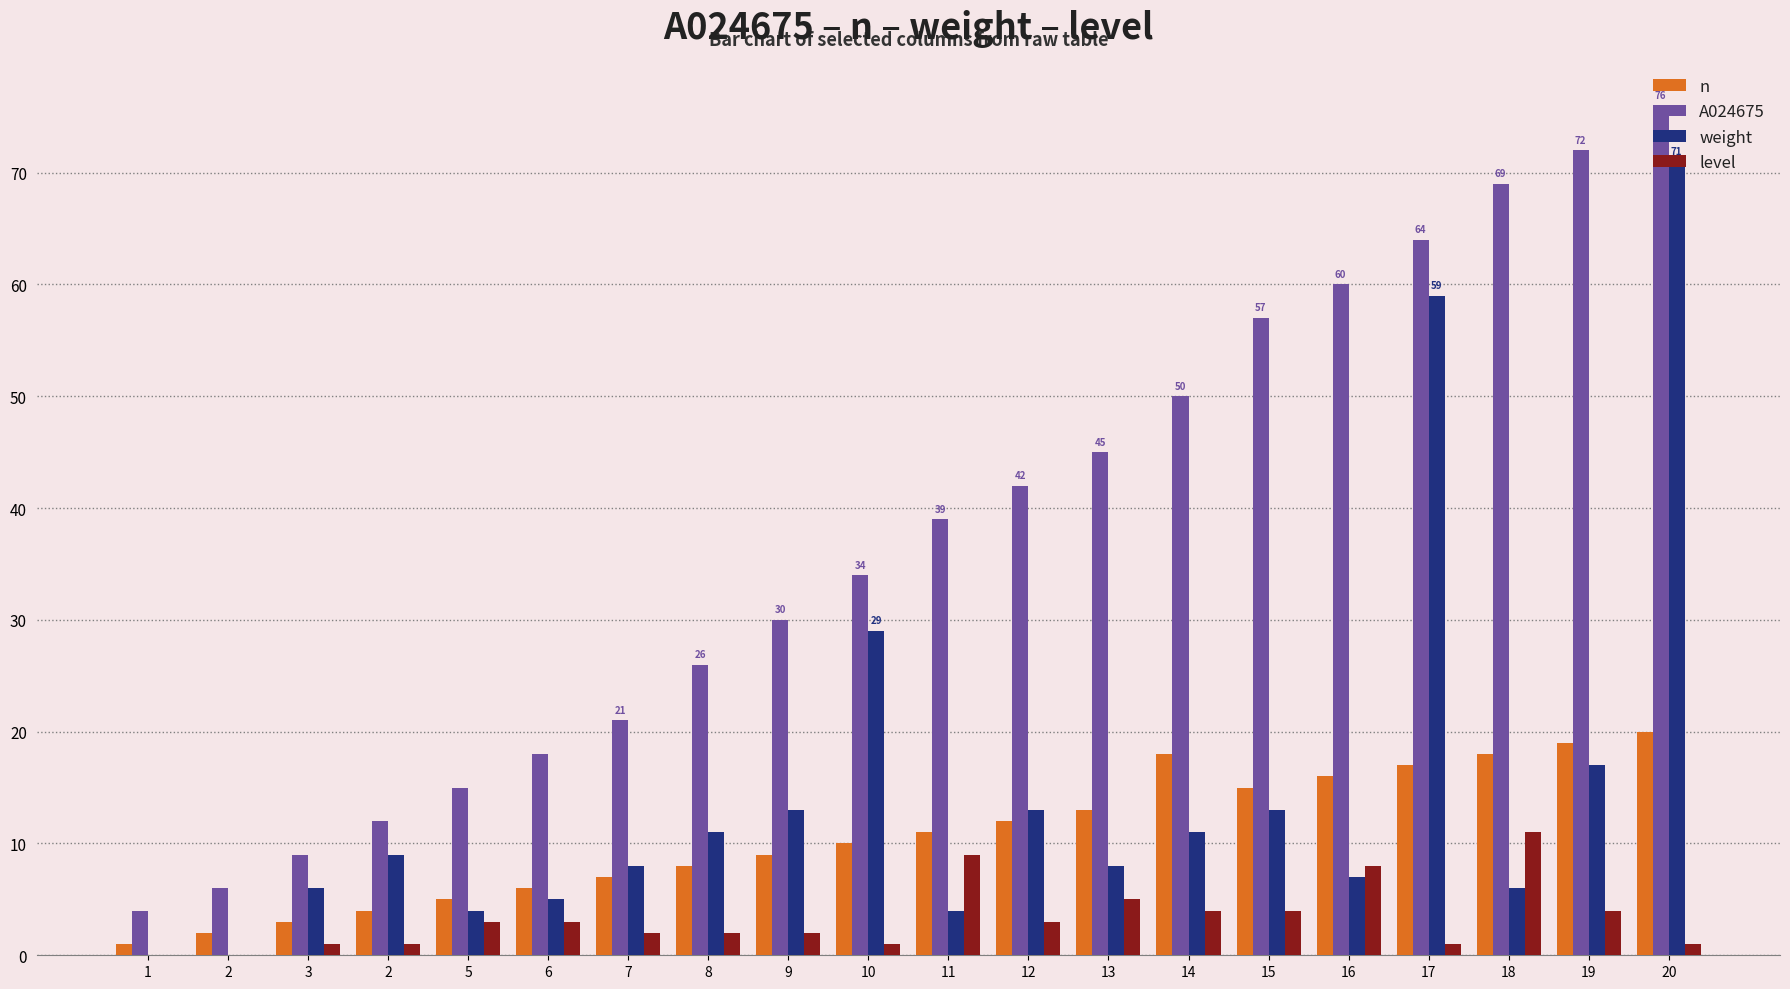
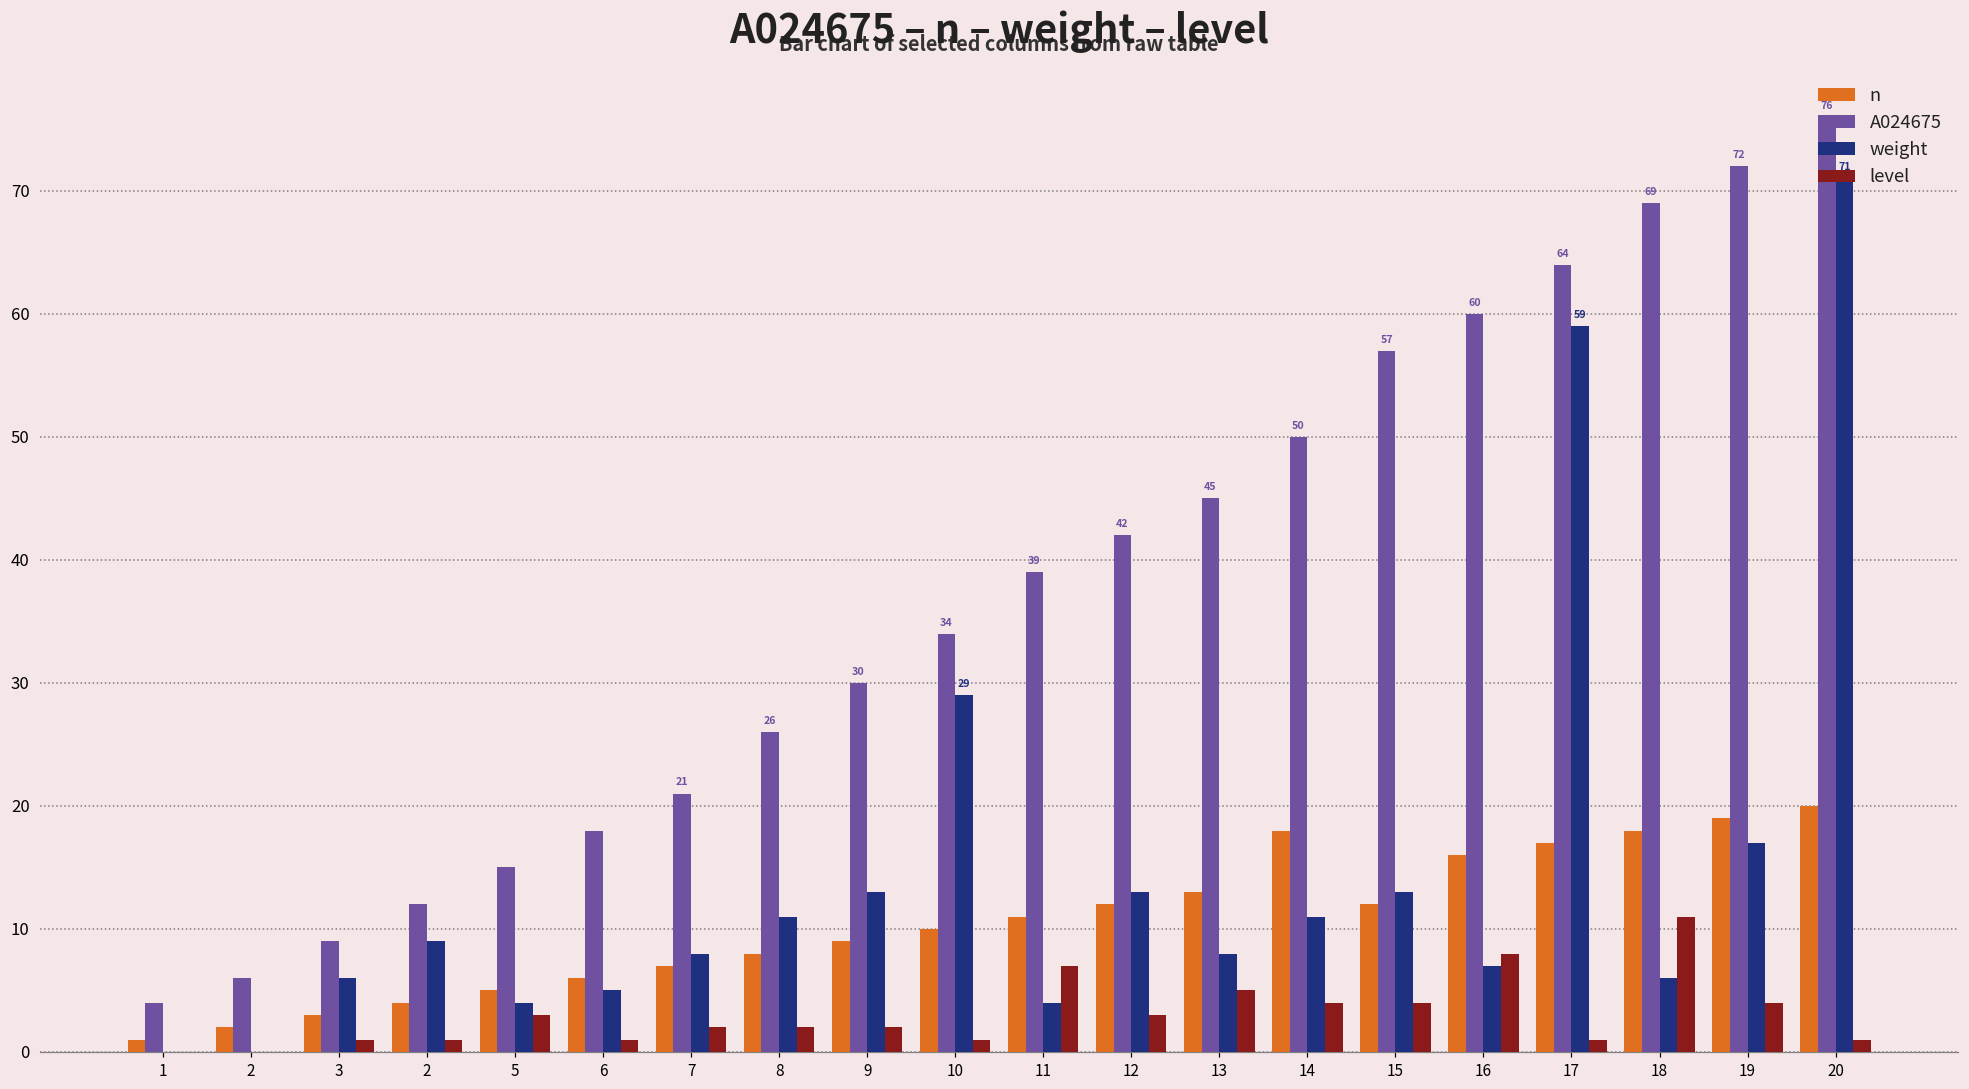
level, 6: 3 -> 1
level, 11: 9 -> 7
n, 15: 15 -> 12
